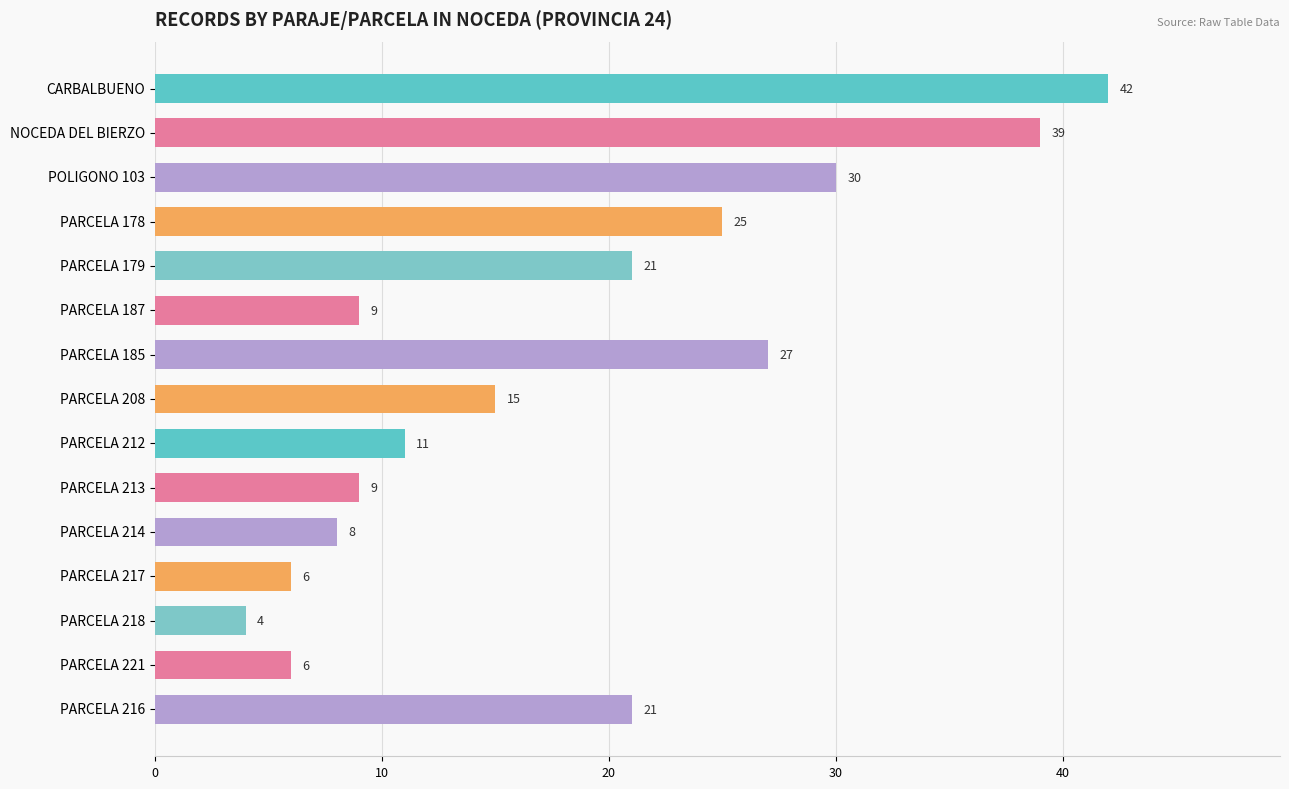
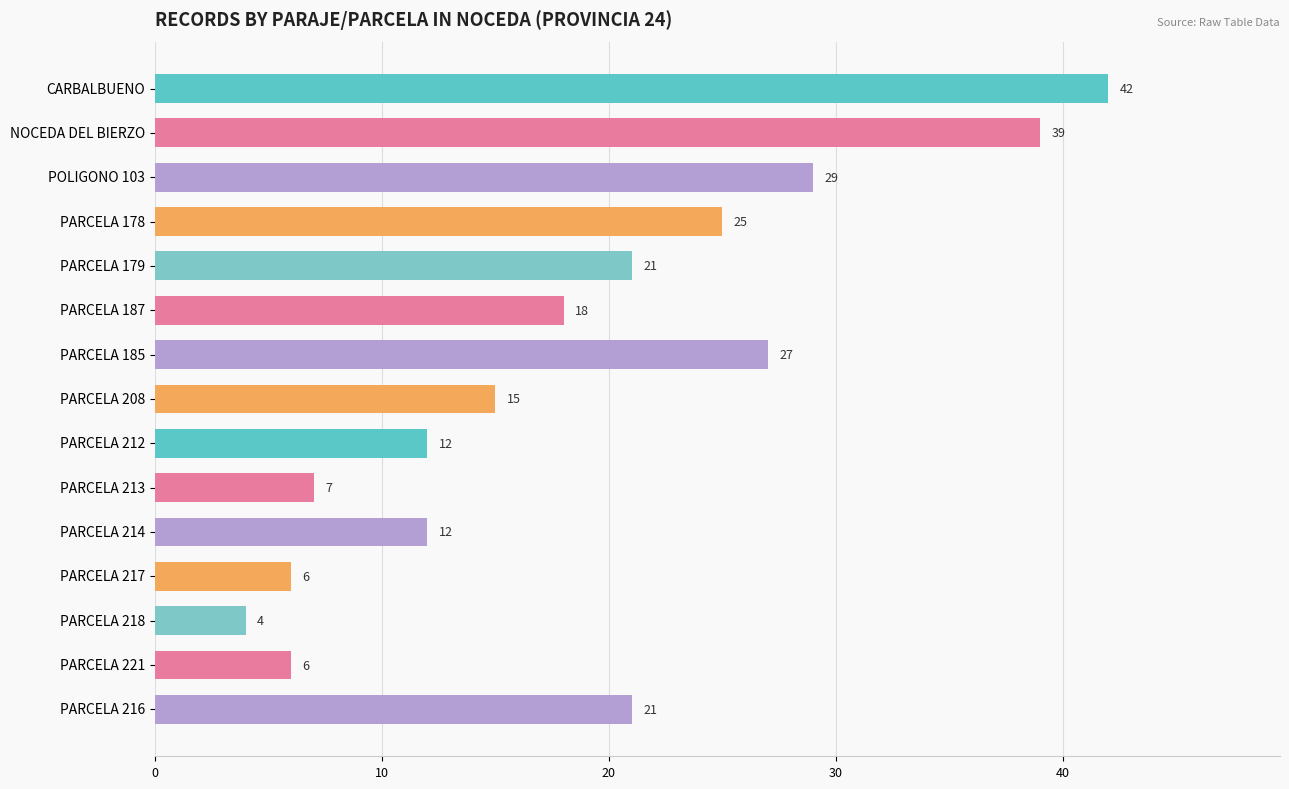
POLIGONO 103: 30 -> 29
PARCELA 187: 9 -> 18
PARCELA 212: 11 -> 12
PARCELA 213: 9 -> 7
PARCELA 214: 8 -> 12
